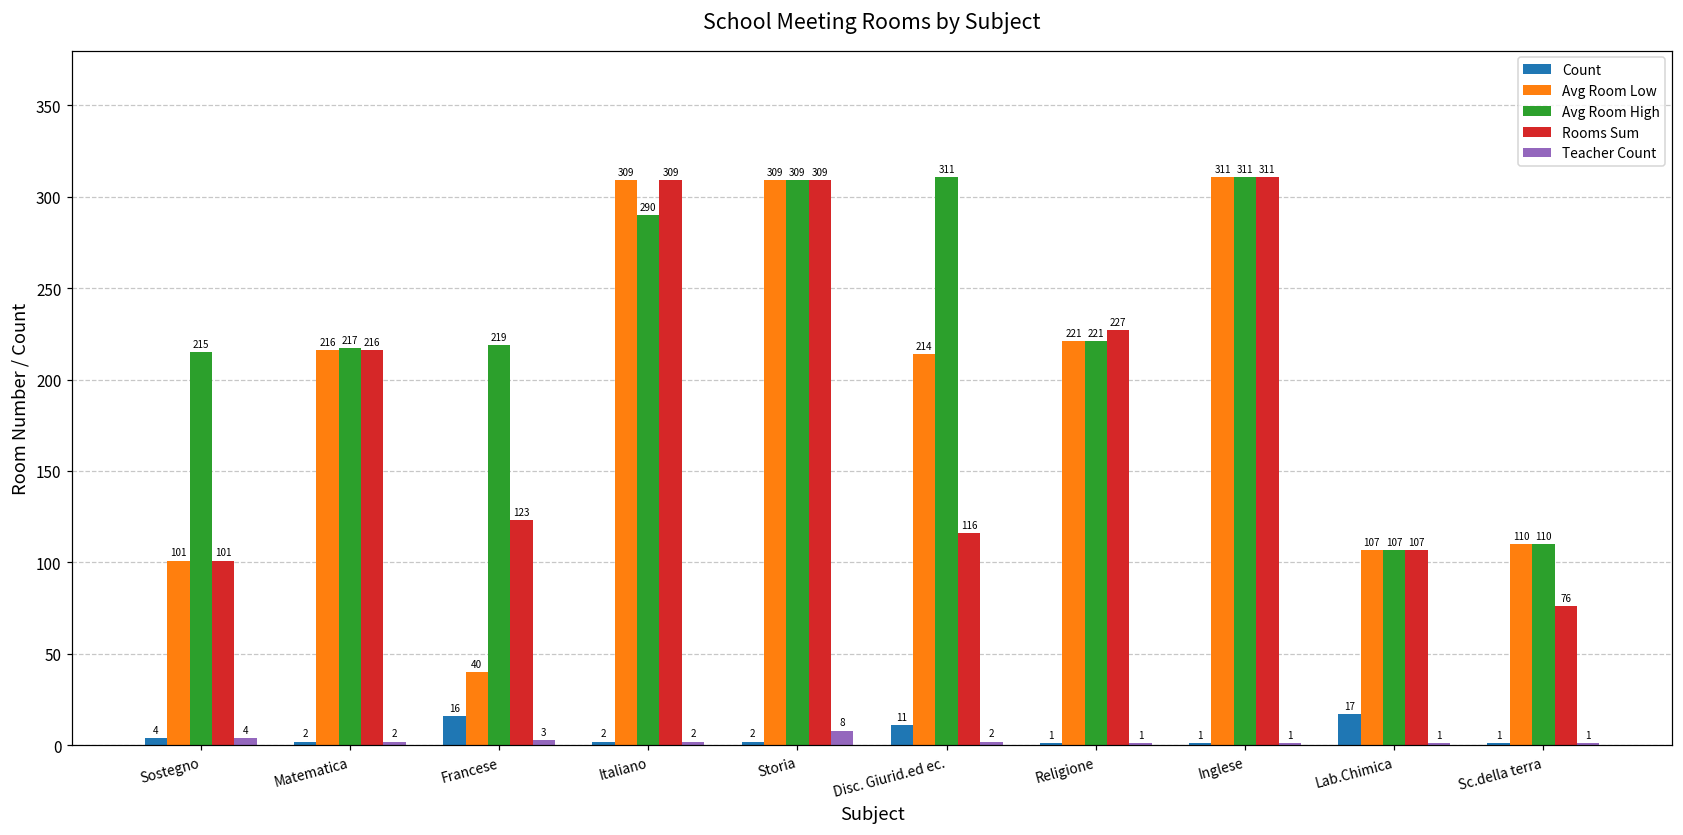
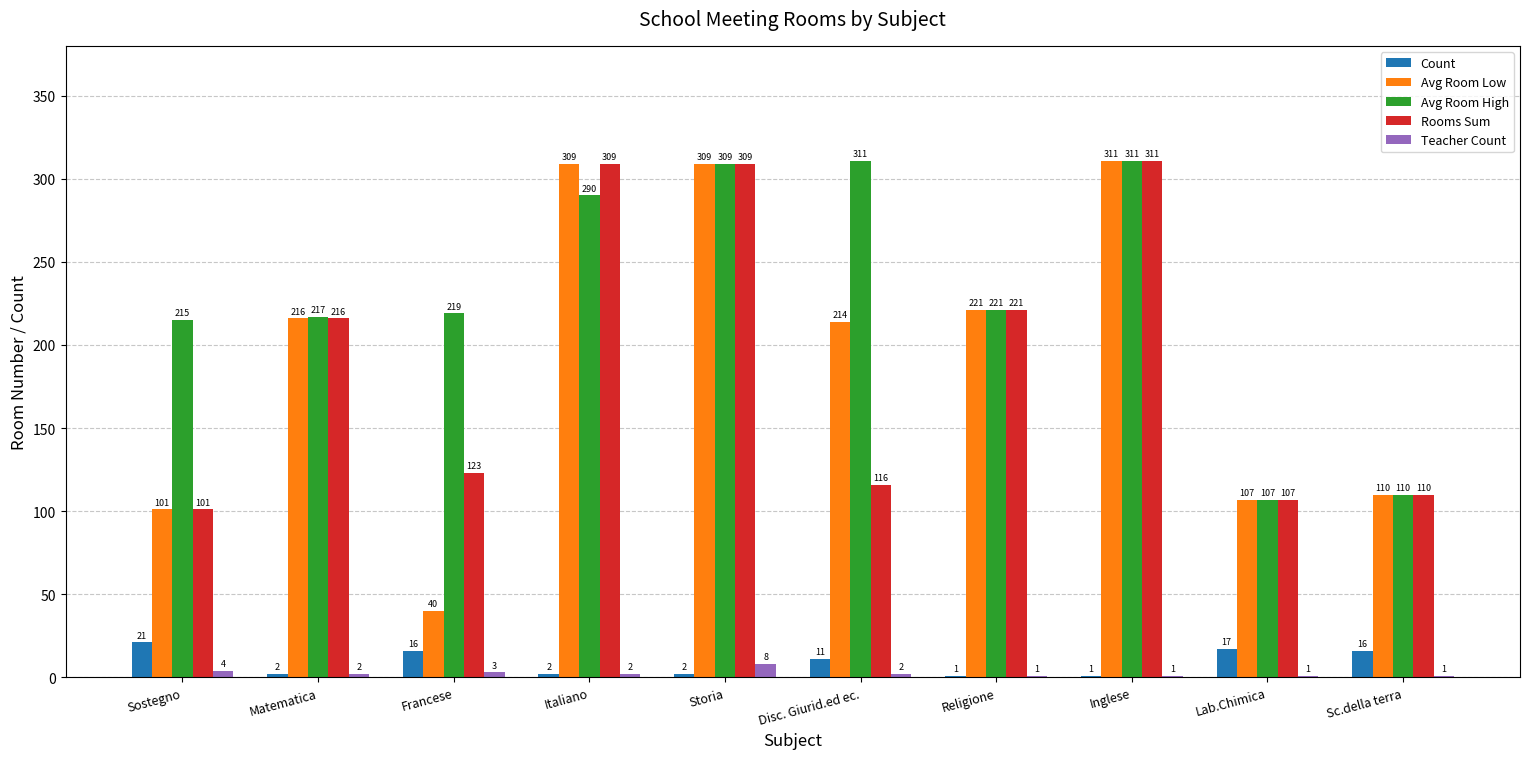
Count, Sostegno: 4 -> 21
Rooms Sum, Religione: 227 -> 221
Count, Sc.della terra: 1 -> 16
Rooms Sum, Sc.della terra: 76 -> 110
